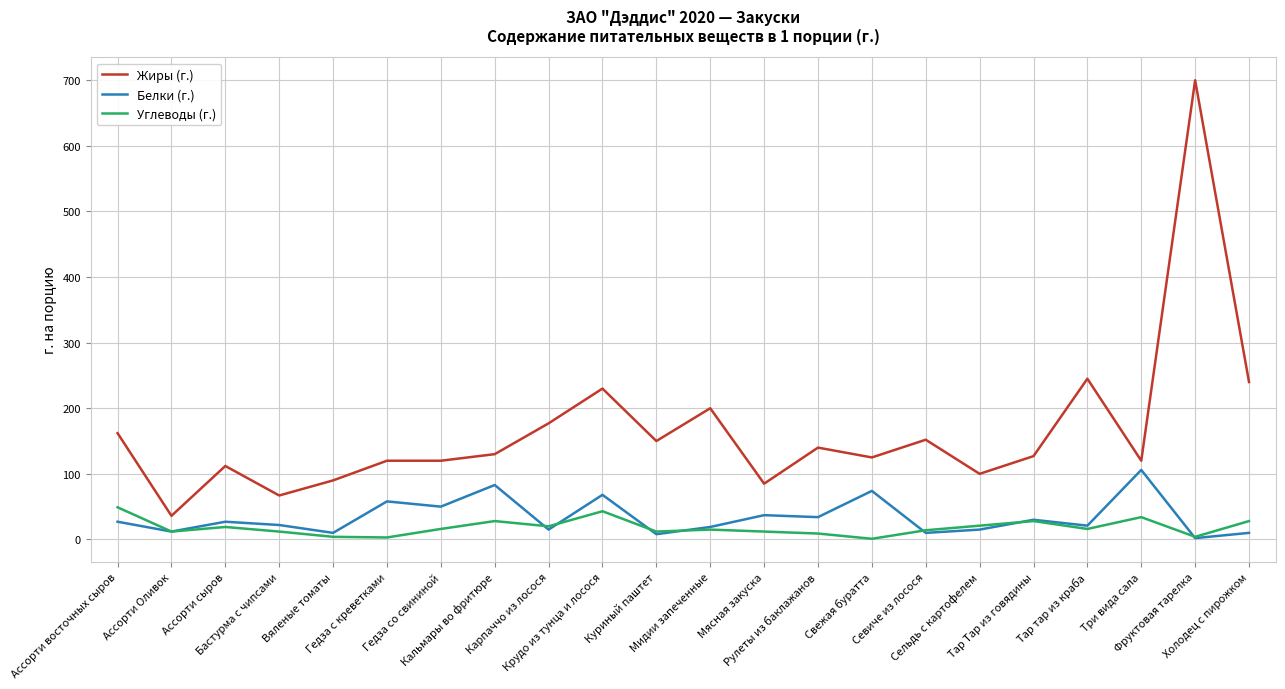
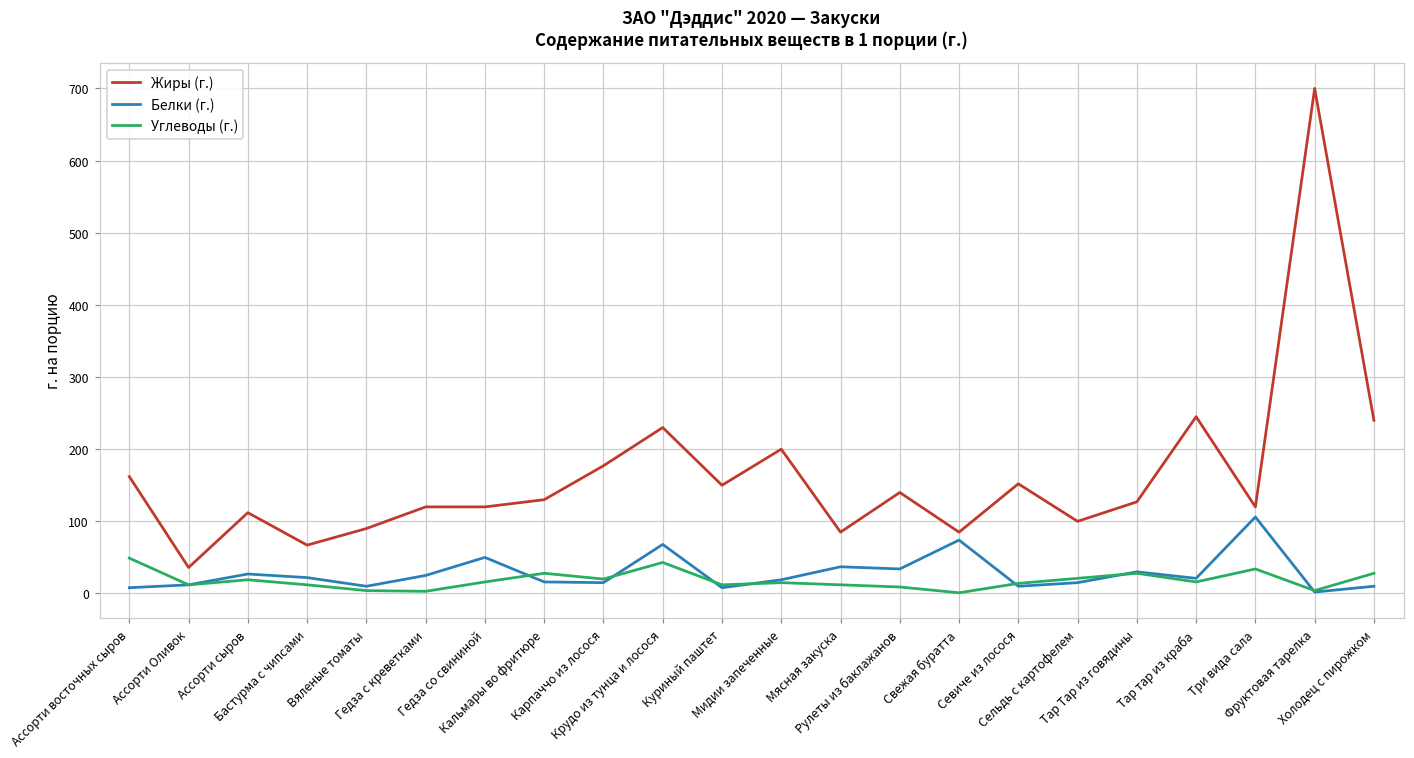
Белки (г.), Ассорти восточных сыров: 30 -> 10
Белки (г.), Гедза с креветками: 60 -> 30
Белки (г.), Кальмары во фритюре: 80 -> 20
Жиры (г.), Свежая буратта: 130 -> 90
